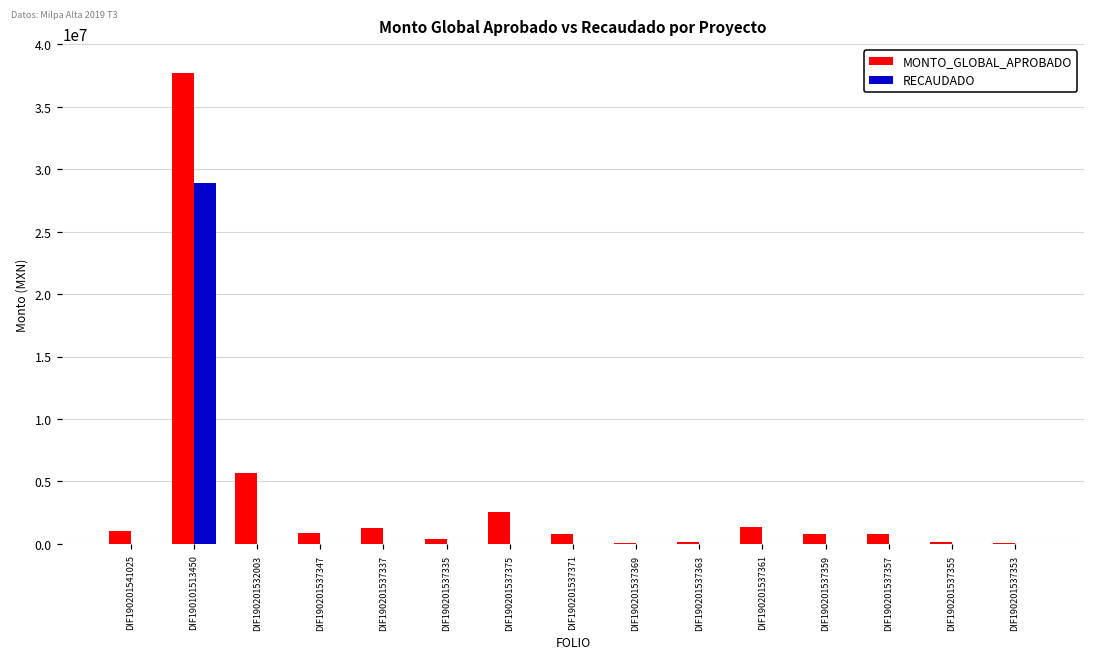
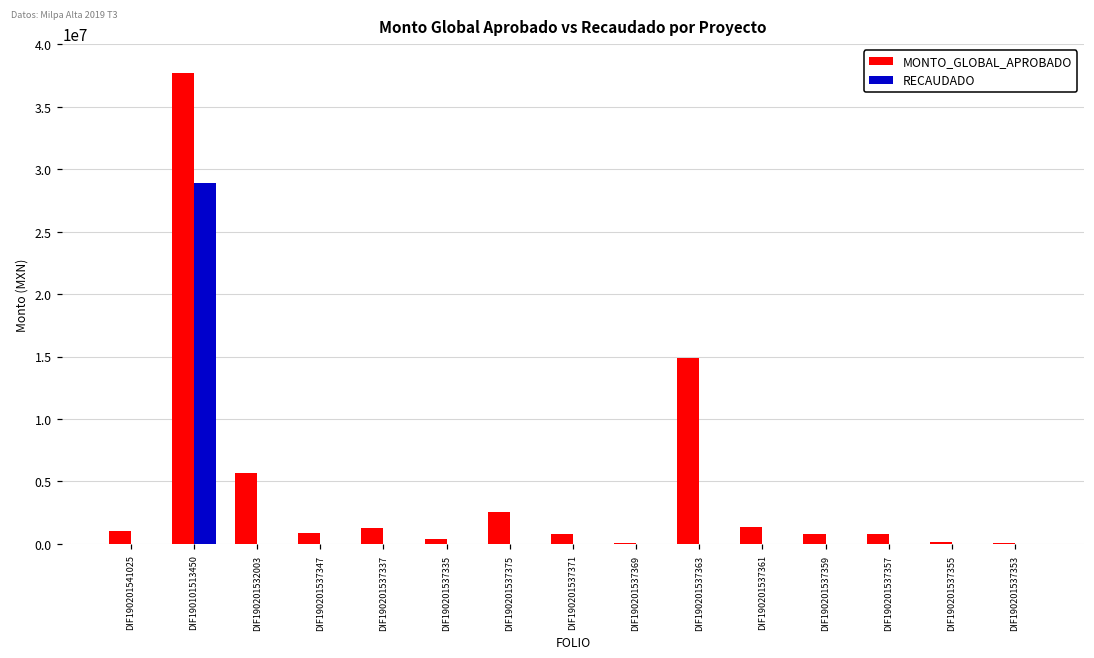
MONTO_GLOBAL_APROBADO, DIF190201537363: 200000 -> 14900000
